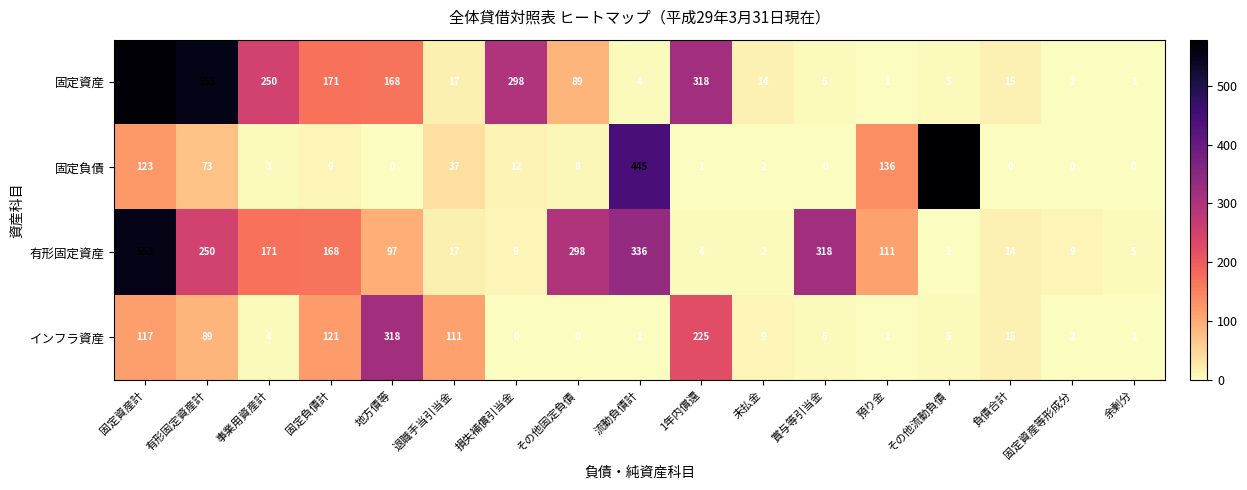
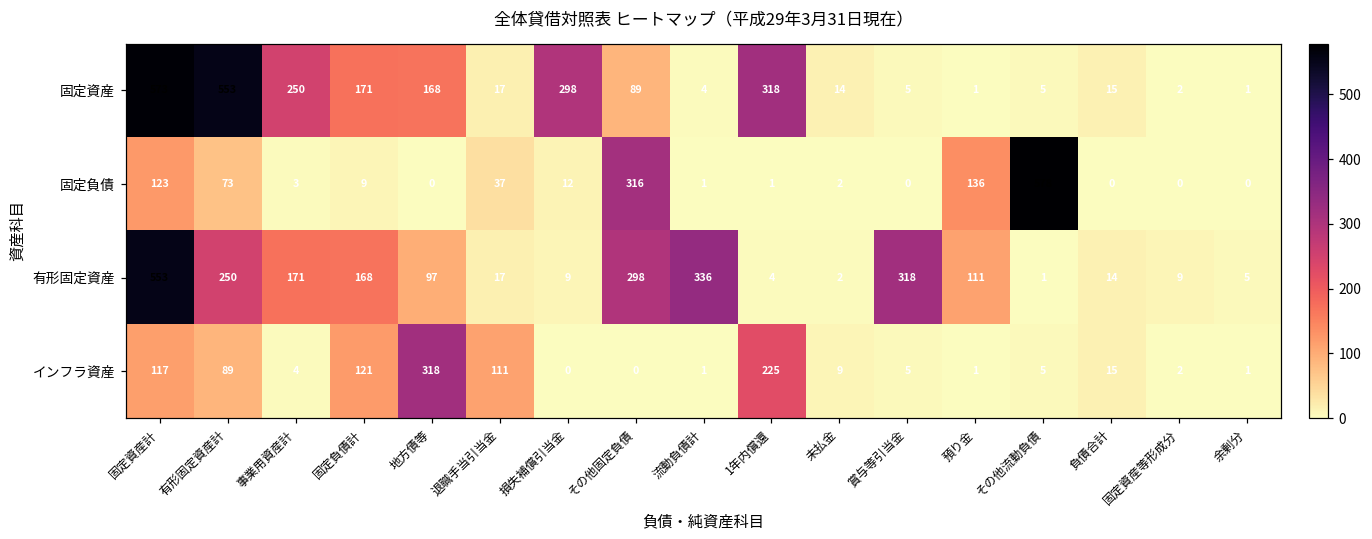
固定負債, その他固定負債: 8 -> 316
固定負債, 流動負債計: 445 -> 1
